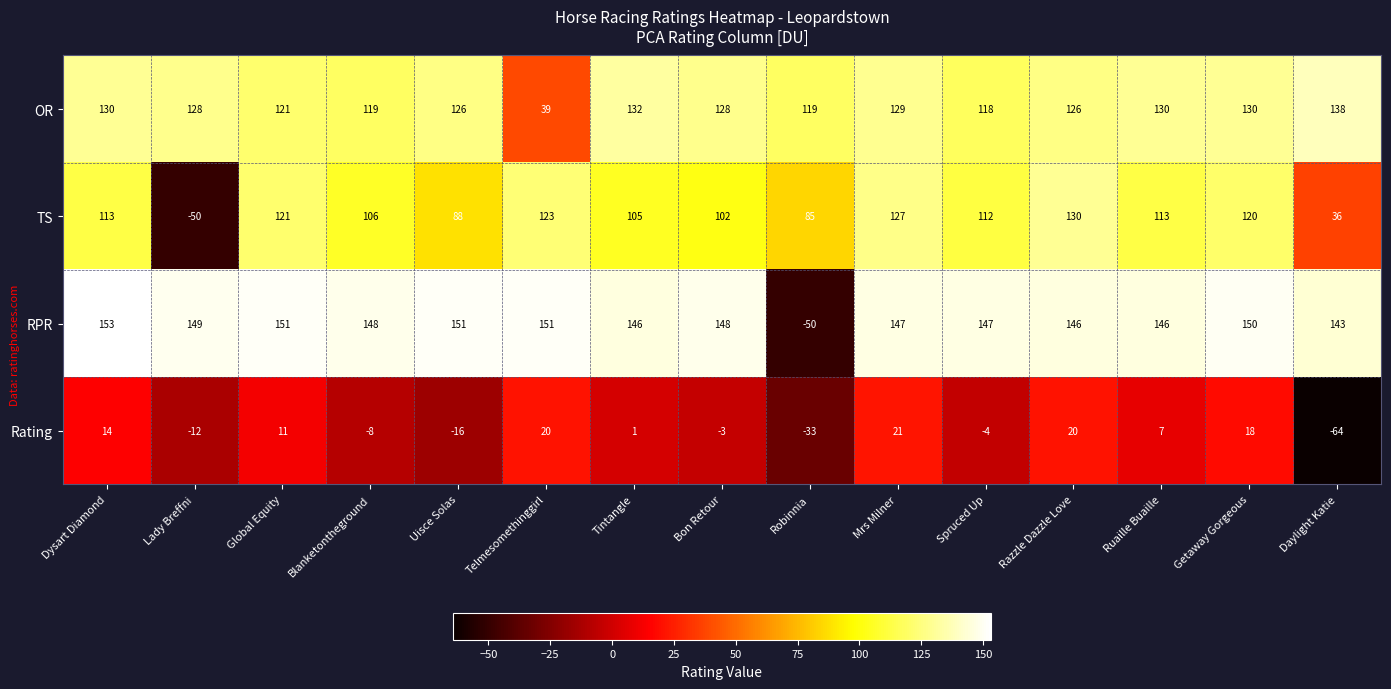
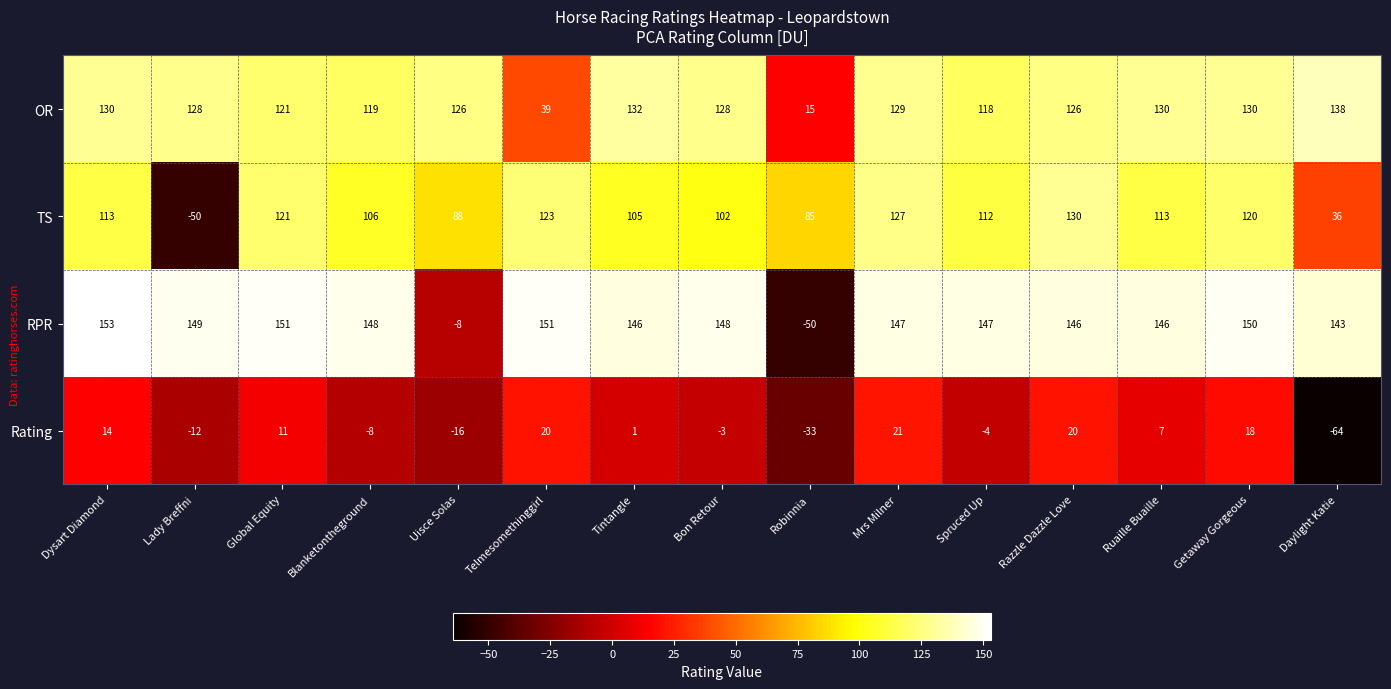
OR, Robinnia: 119 -> 15
RPR, Uisce Solas: 151 -> -8
